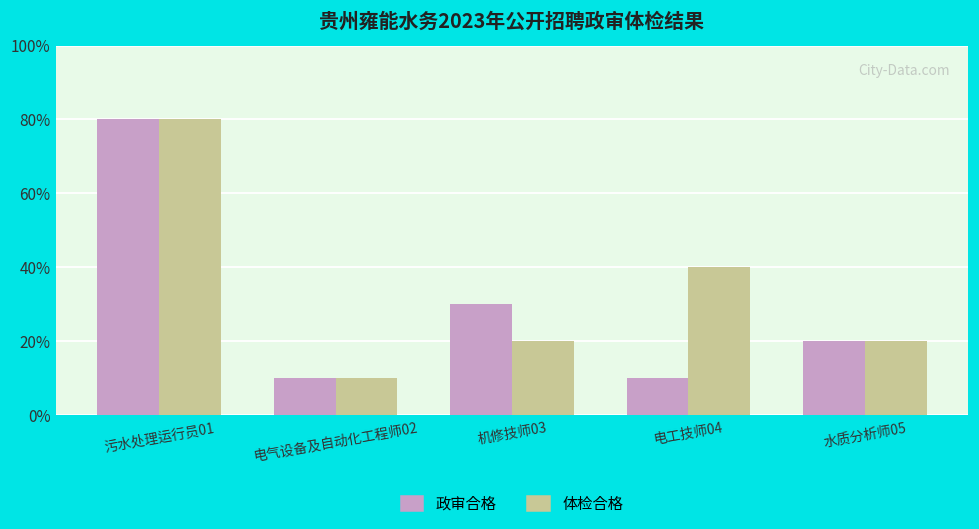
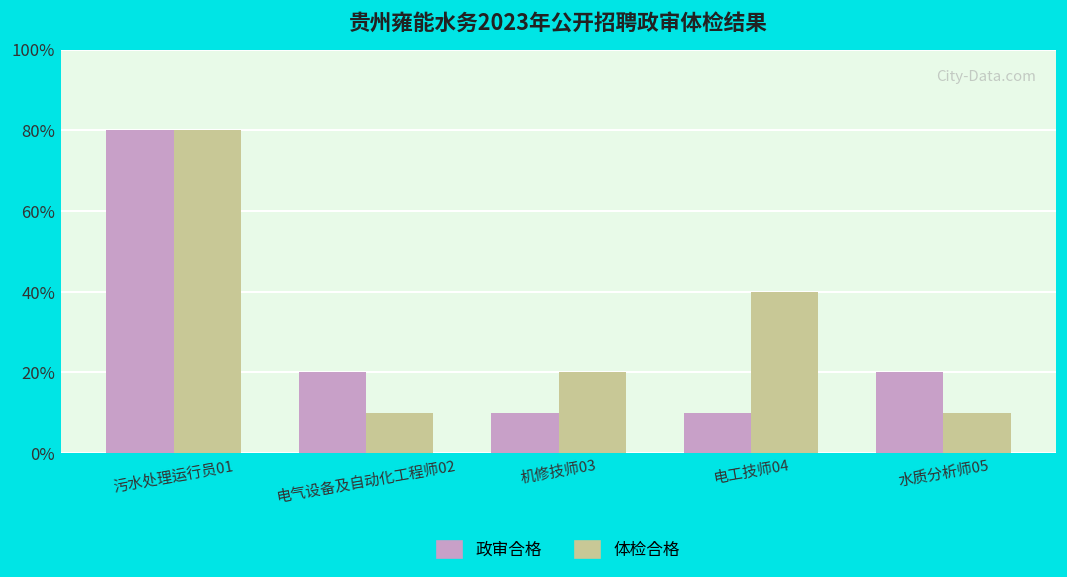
政审合格, 电气设备及自动化工程师02: 10% -> 20%
政审合格, 机修技师03: 30% -> 10%
体检合格, 水质分析师05: 20% -> 10%
